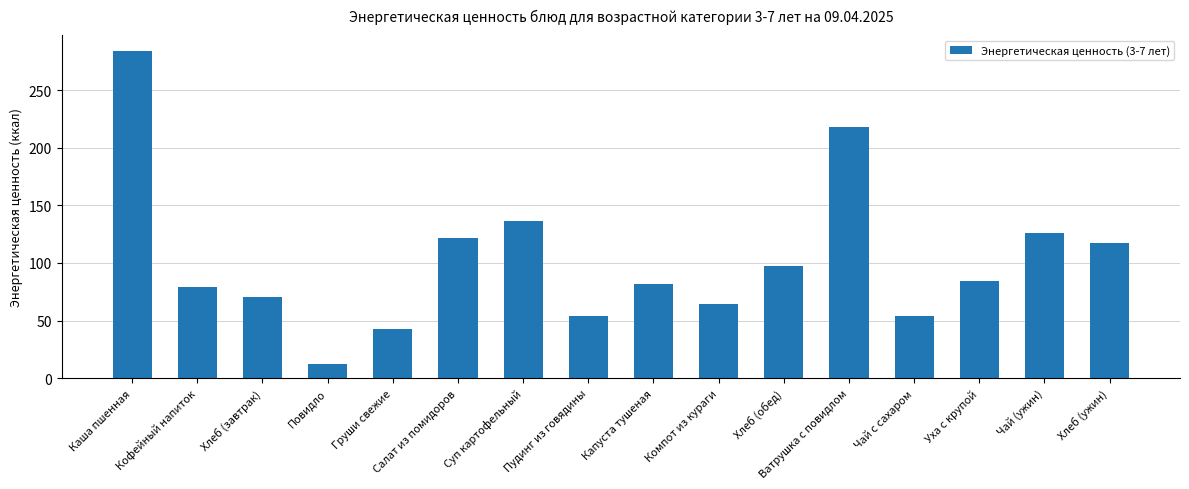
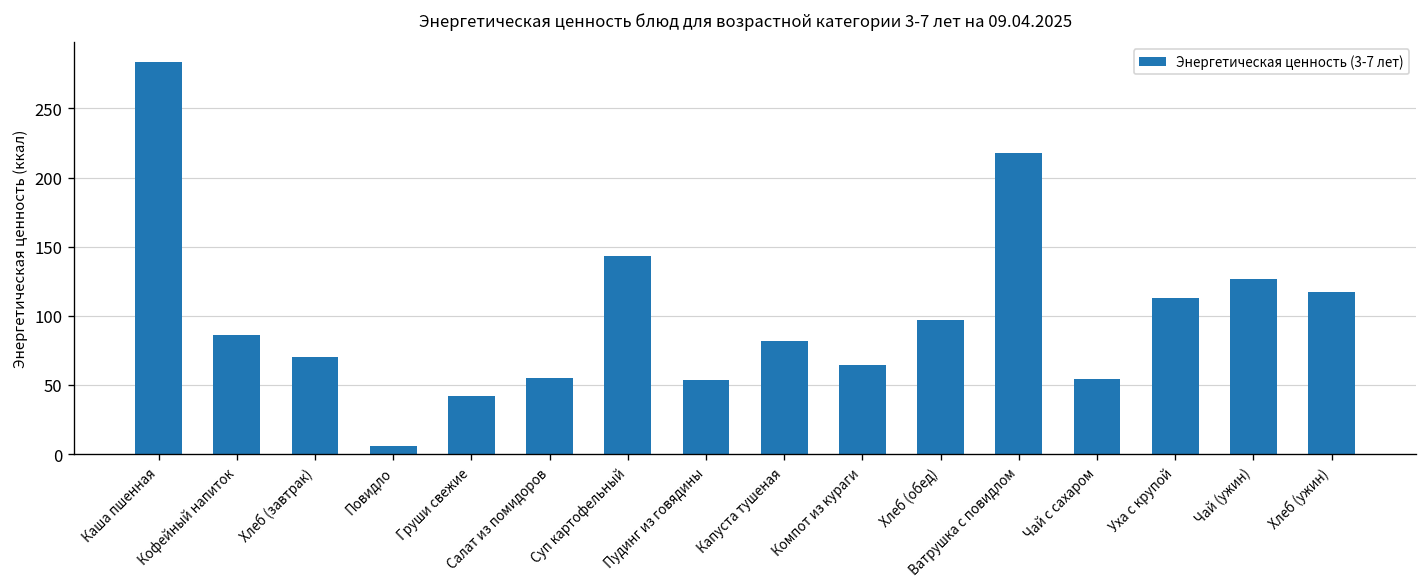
Кофейный напиток: 79 -> 86
Повидло: 13 -> 6
Салат из помидоров: 121 -> 55
Суп картофельный: 136 -> 143
Уха с крупой: 85 -> 113
